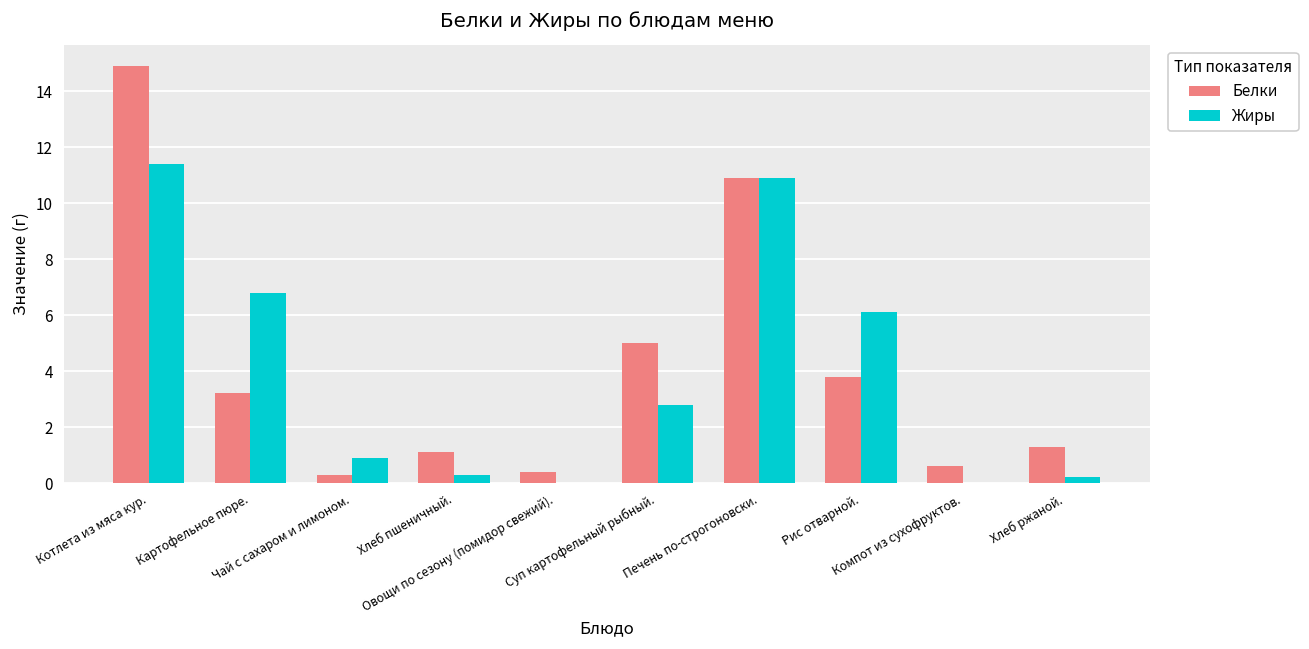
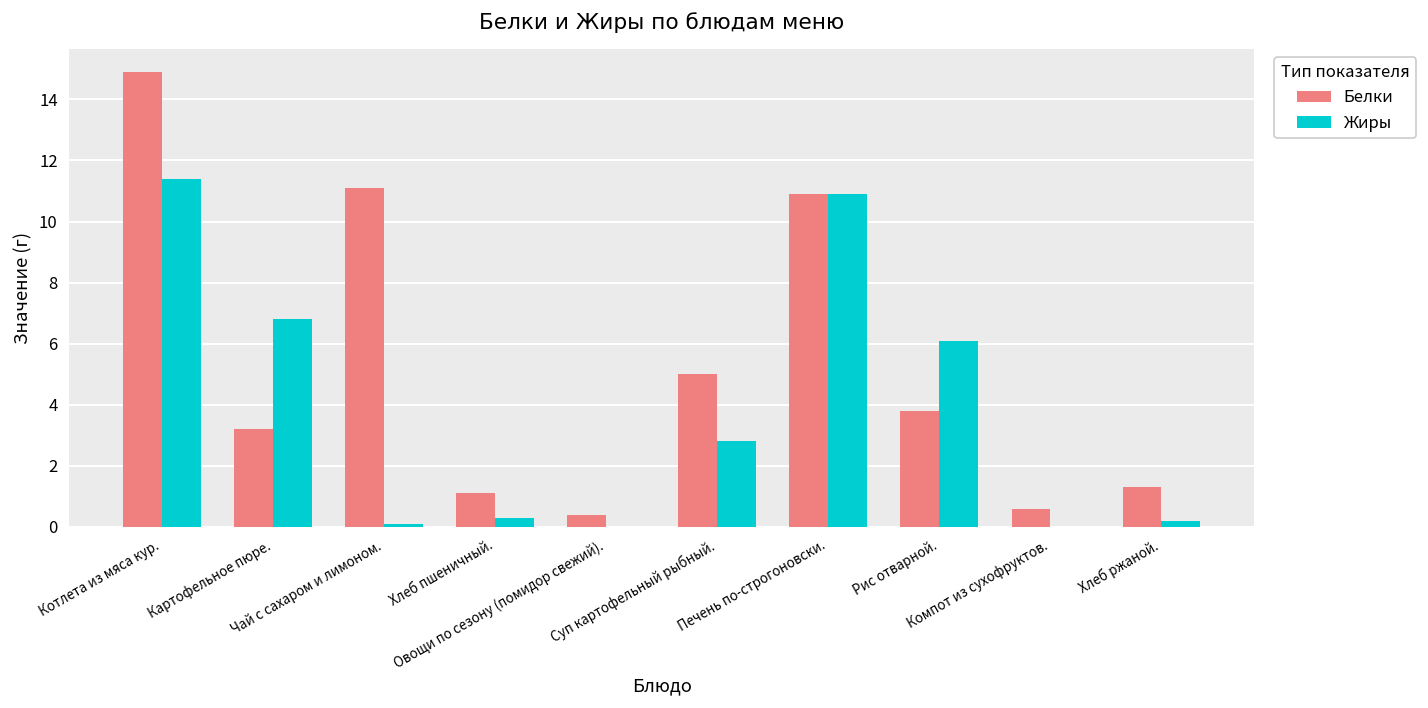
Белки, Чай с сахаром и лимоном.: 0.3 -> 11.1
Жиры, Чай с сахаром и лимоном.: 0.9 -> 0.1
